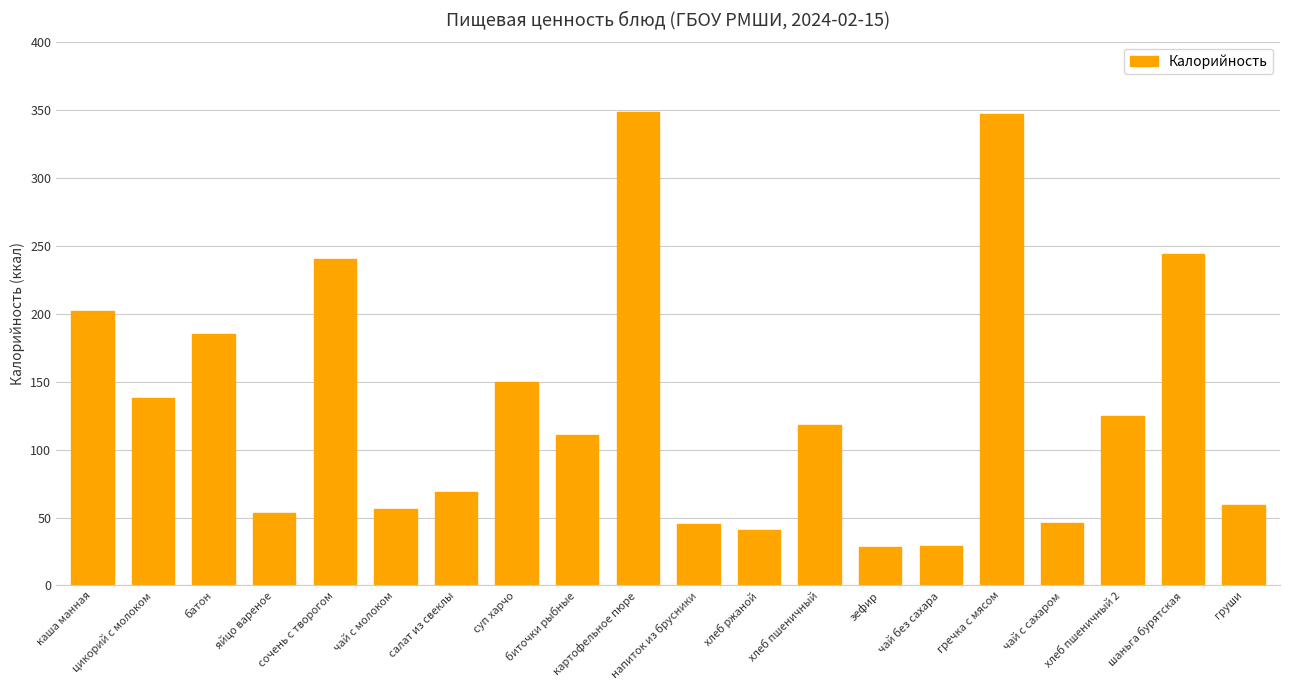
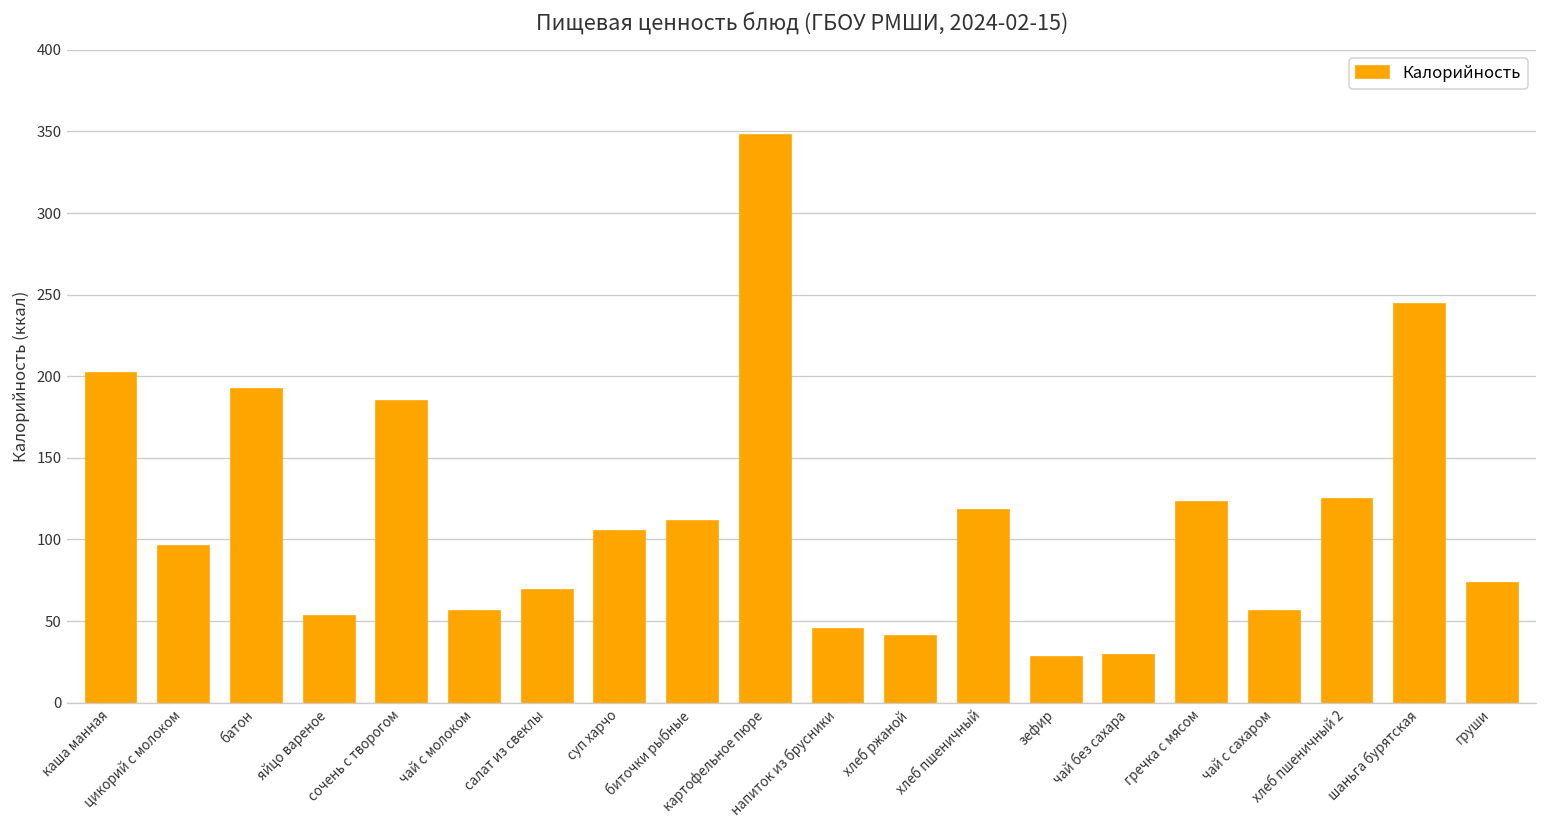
цикорий с молоком: 138 -> 96
батон: 185 -> 192
сочень с творогом: 240 -> 185
суп харчо: 150 -> 105
гречка с мясом: 347 -> 123
чай с сахаром: 46 -> 56
груши: 59 -> 73
